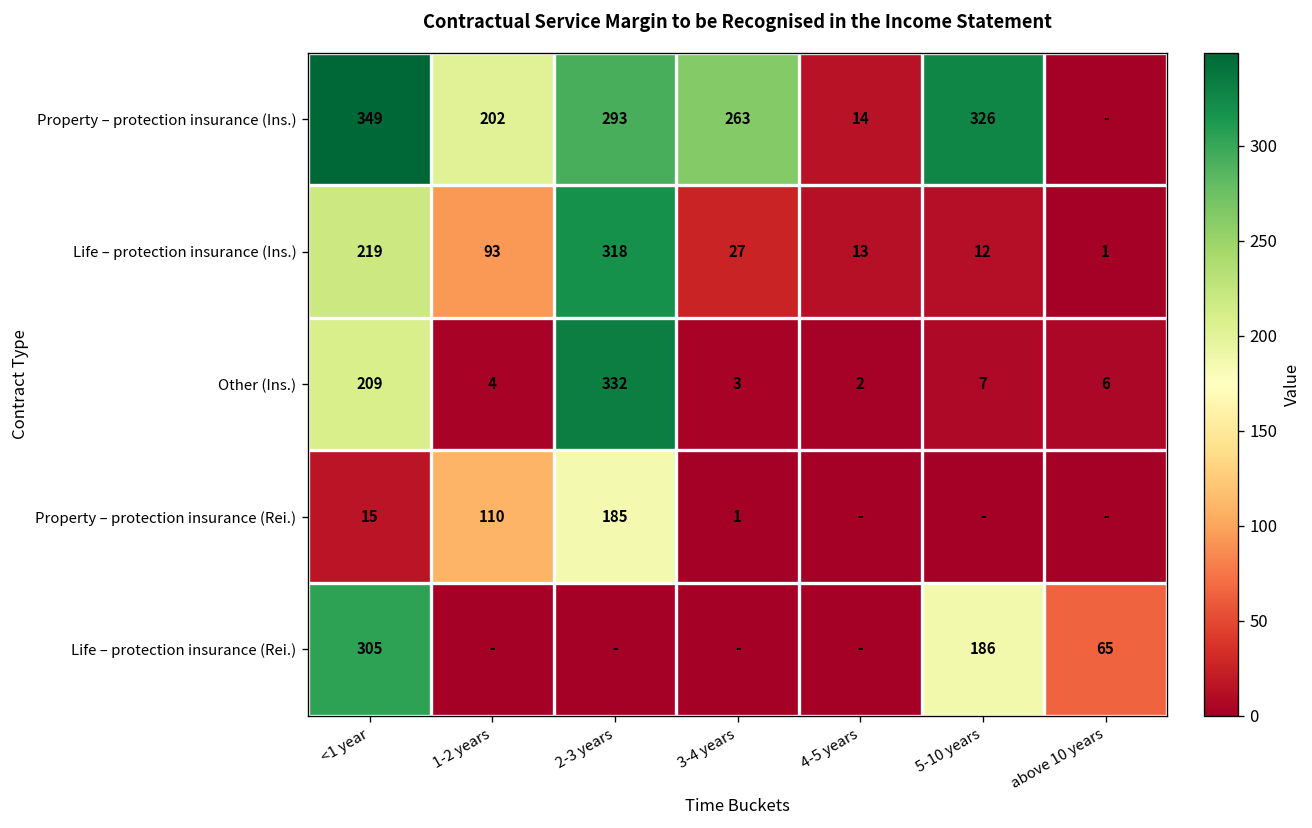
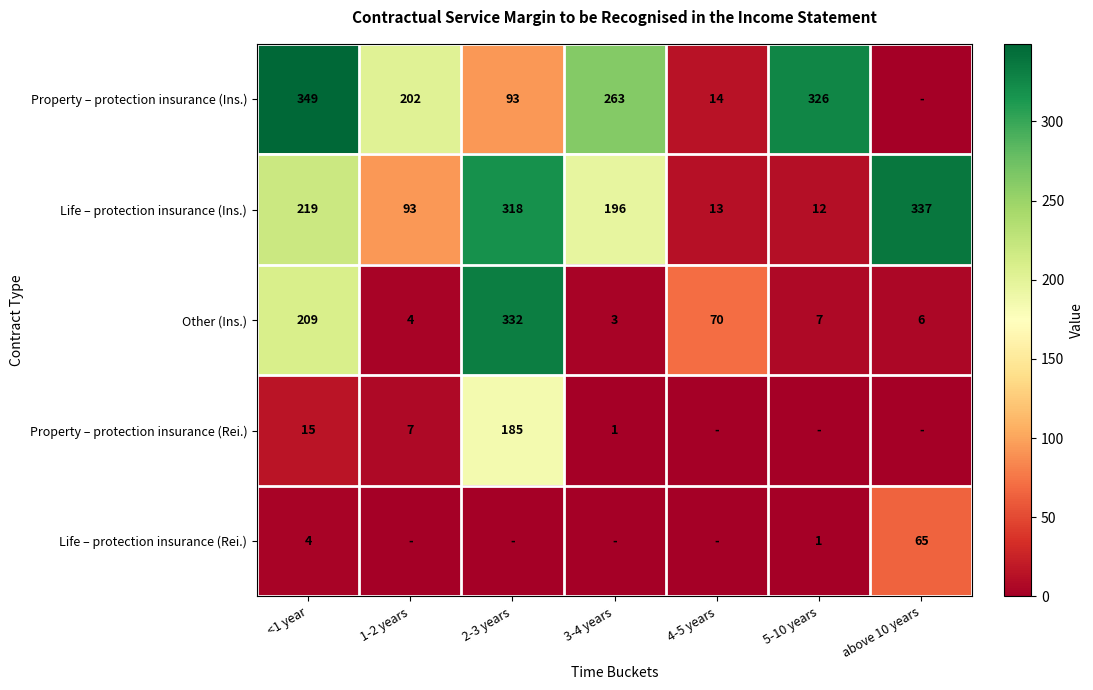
Property – protection insurance (Ins.), 2-3 years: 293 -> 93
Life – protection insurance (Ins.), 3-4 years: 27 -> 196
Life – protection insurance (Ins.), above 10 years: 1 -> 337
Other (Ins.), 4-5 years: 2 -> 70
Property – protection insurance (Rei.), 1-2 years: 110 -> 7
Life – protection insurance (Rei.), <1 year: 305 -> 4
Life – protection insurance (Rei.), 5-10 years: 186 -> 1
